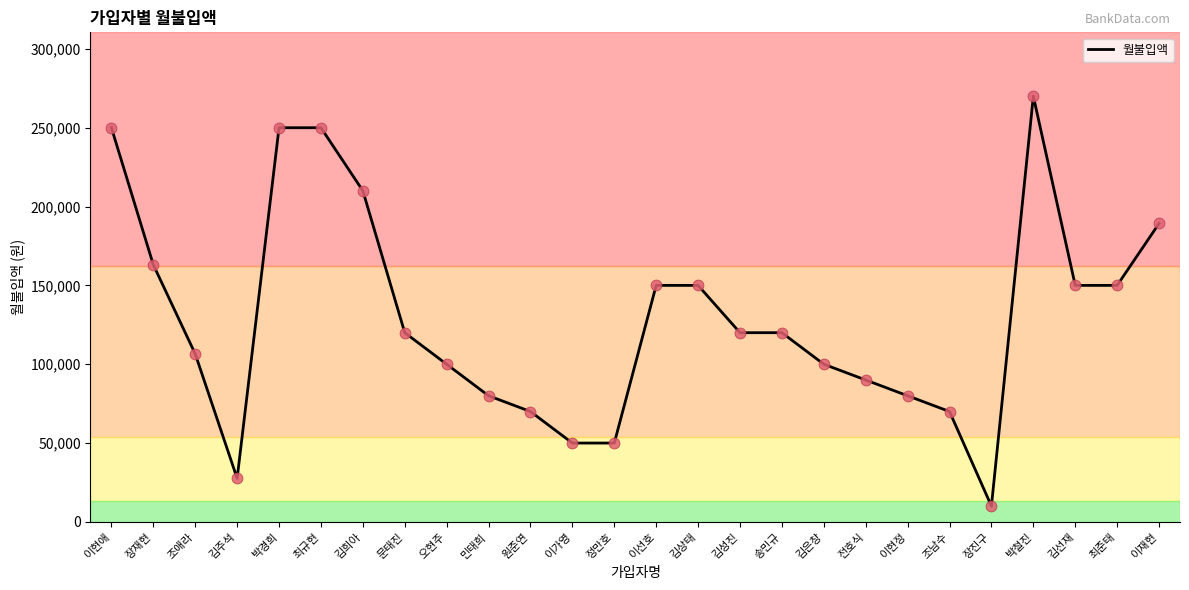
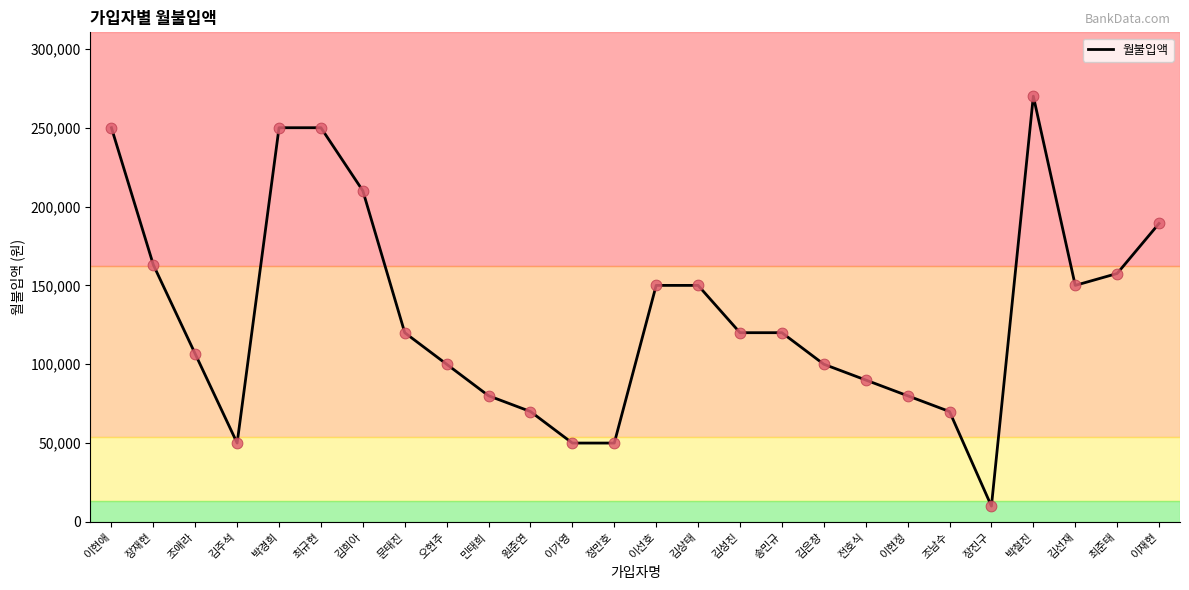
김주석: 28,000 -> 50,000
최준태: 150,000 -> 158,000
